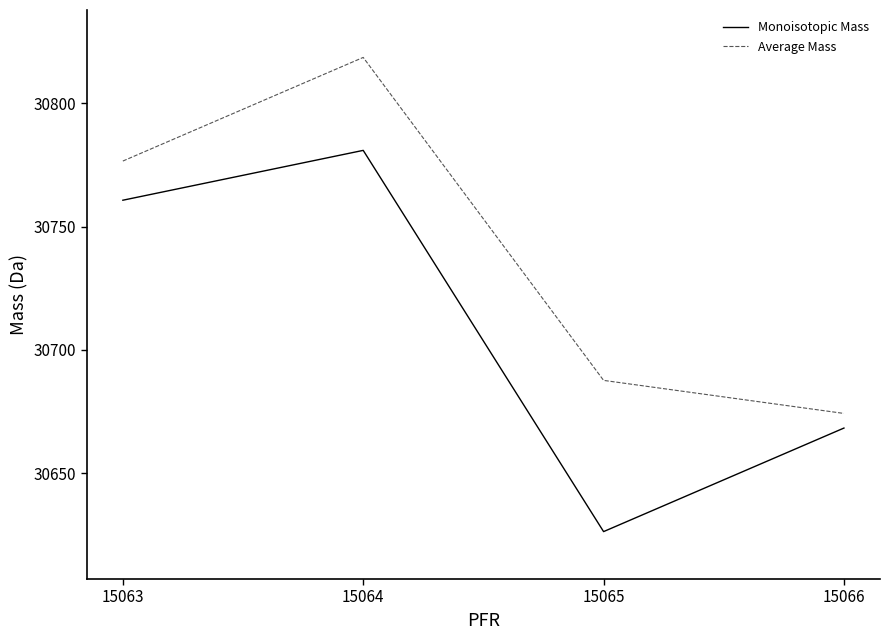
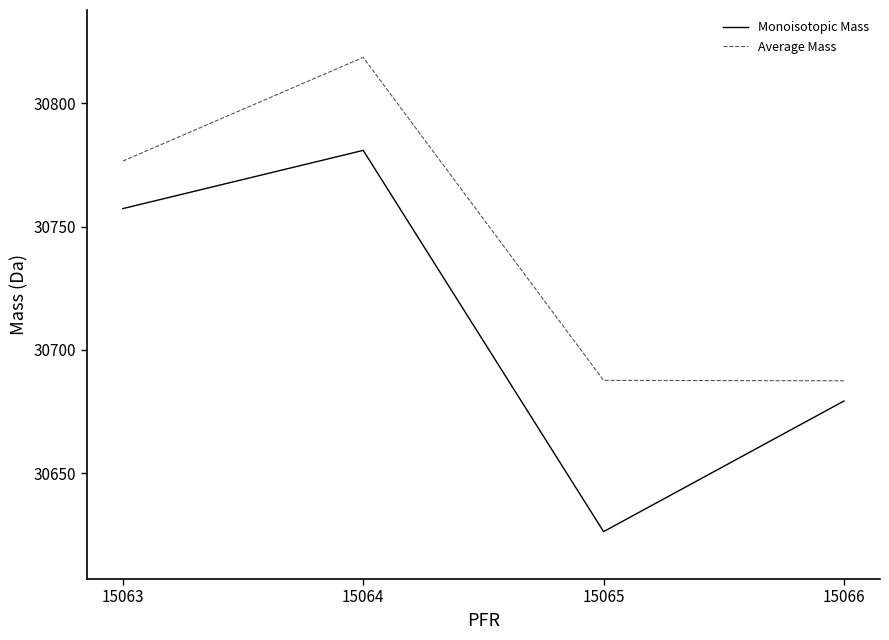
Monoisotopic Mass, 15063: 30761 -> 30757
Monoisotopic Mass, 15066: 30668 -> 30679
Average Mass, 15066: 30674 -> 30687
